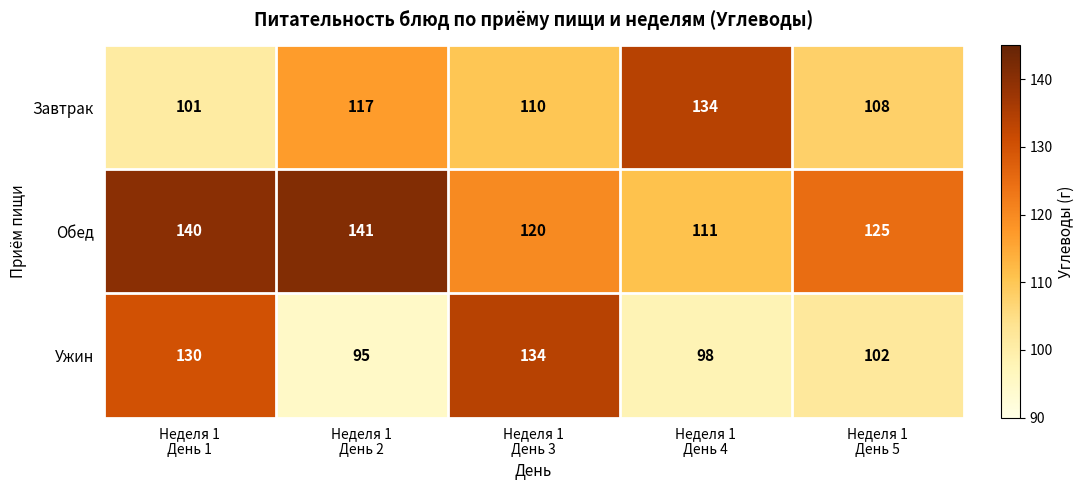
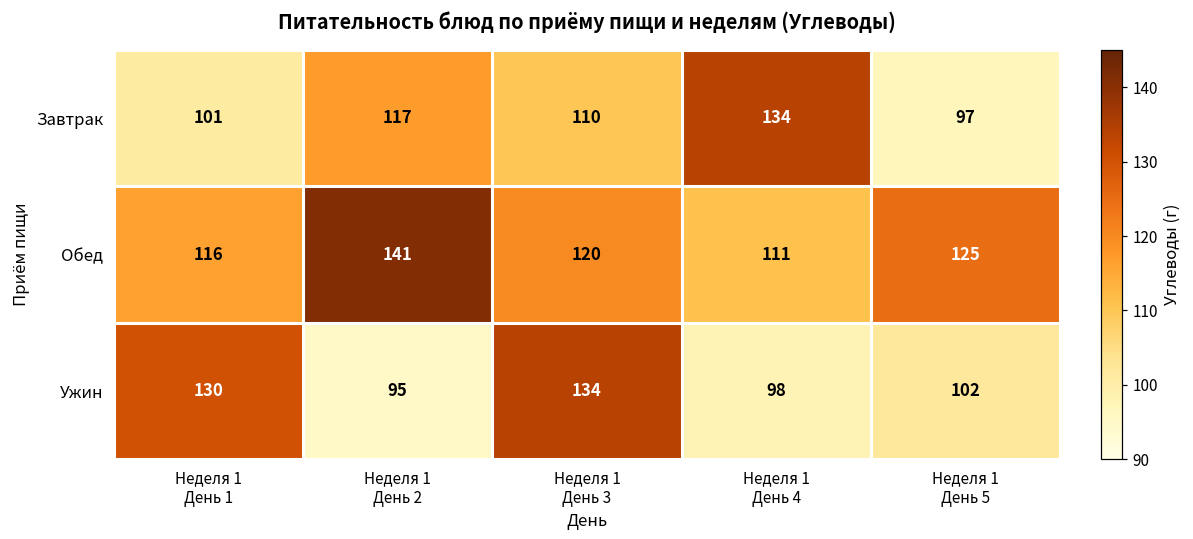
Завтрак, Неделя 1 День 5: 108 -> 97
Обед, Неделя 1 День 1: 140 -> 116
